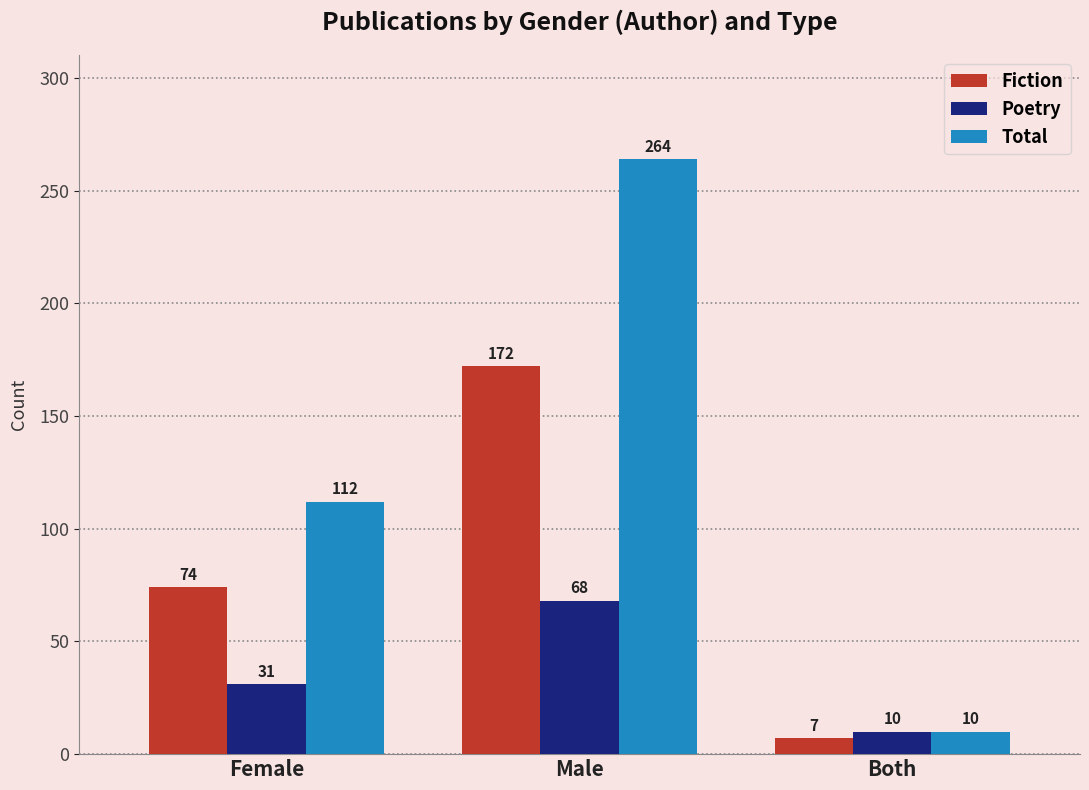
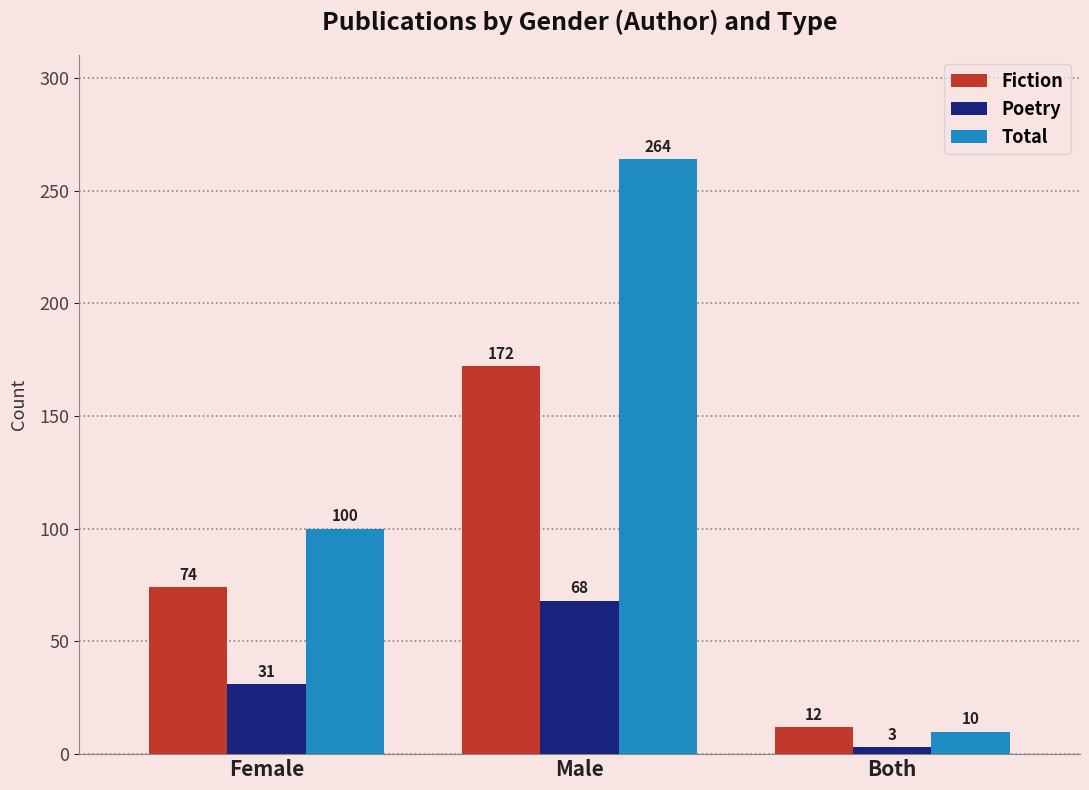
Total, Female: 112 -> 100
Fiction, Both: 7 -> 12
Poetry, Both: 10 -> 3
